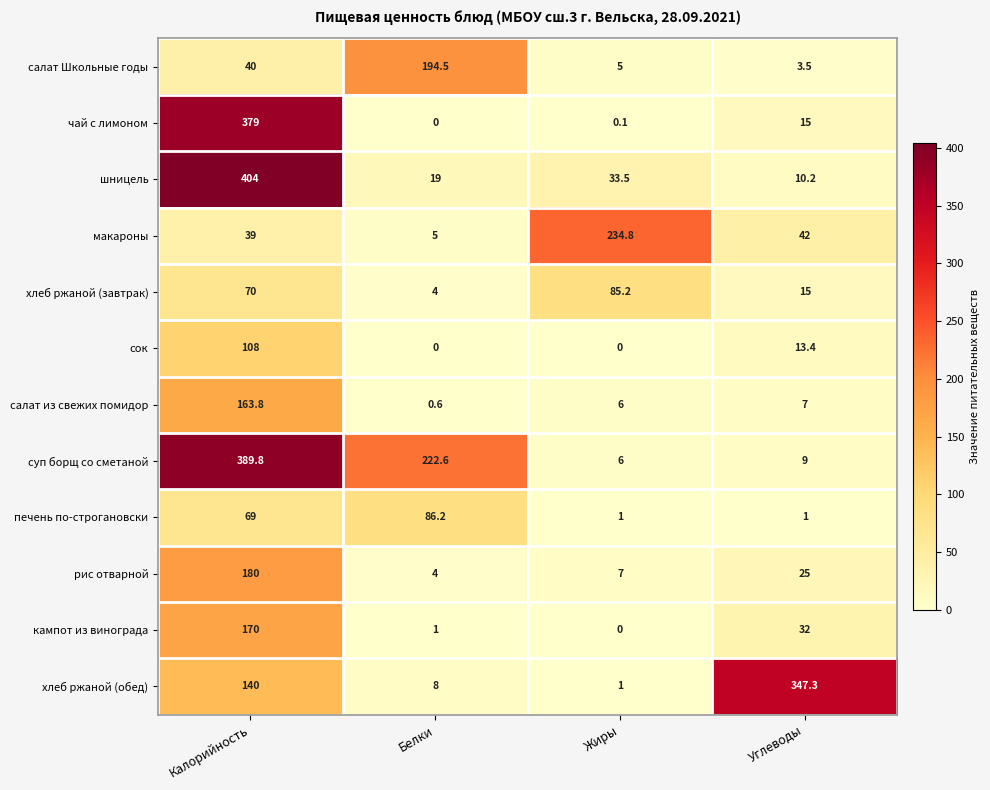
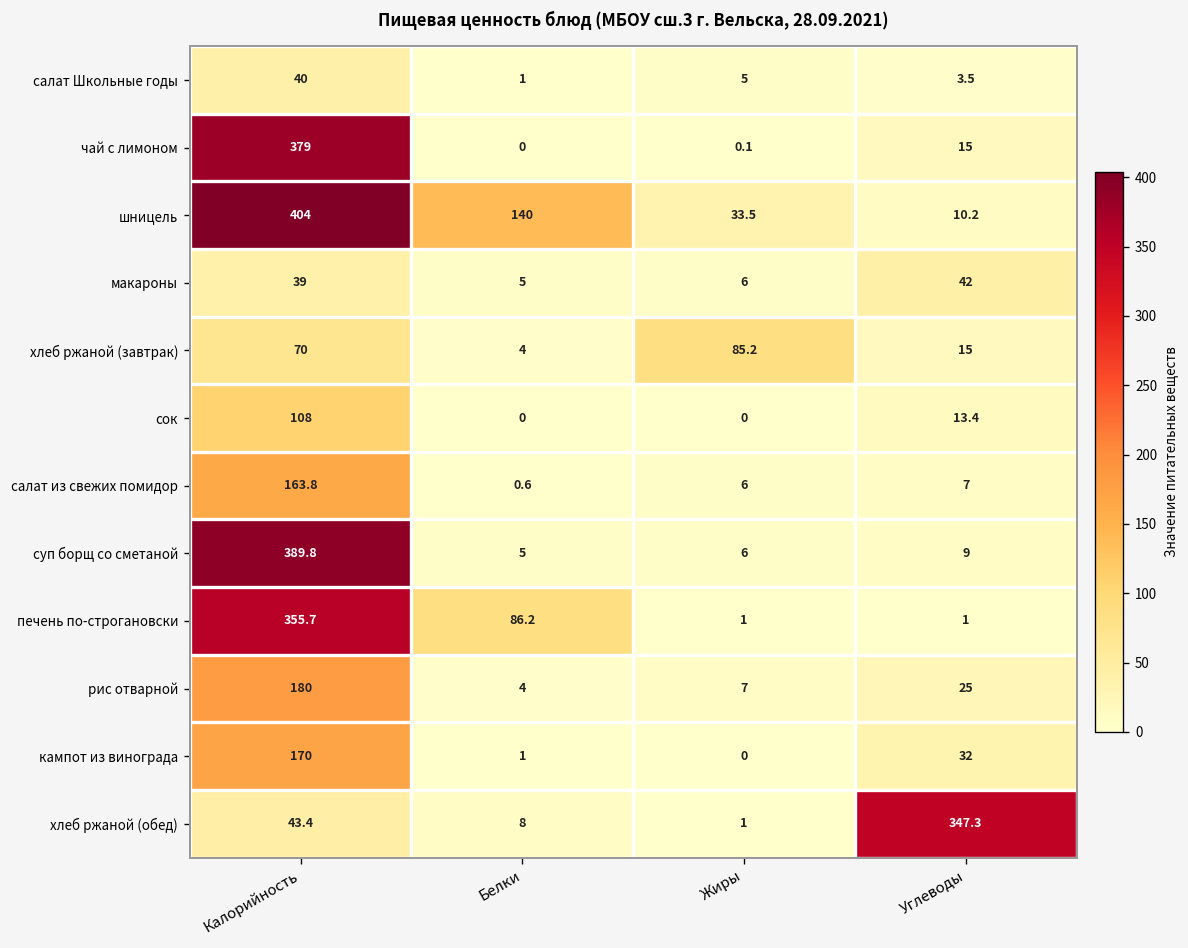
салат Школьные годы, Белки: 194.5 -> 1
шницель, Белки: 19 -> 140
макароны, Жиры: 234.8 -> 6
суп борщ со сметаной, Белки: 222.6 -> 5
печень по-строгановски, Калорийность: 69 -> 355.7
хлеб ржаной (обед), Калорийность: 140 -> 43.4
